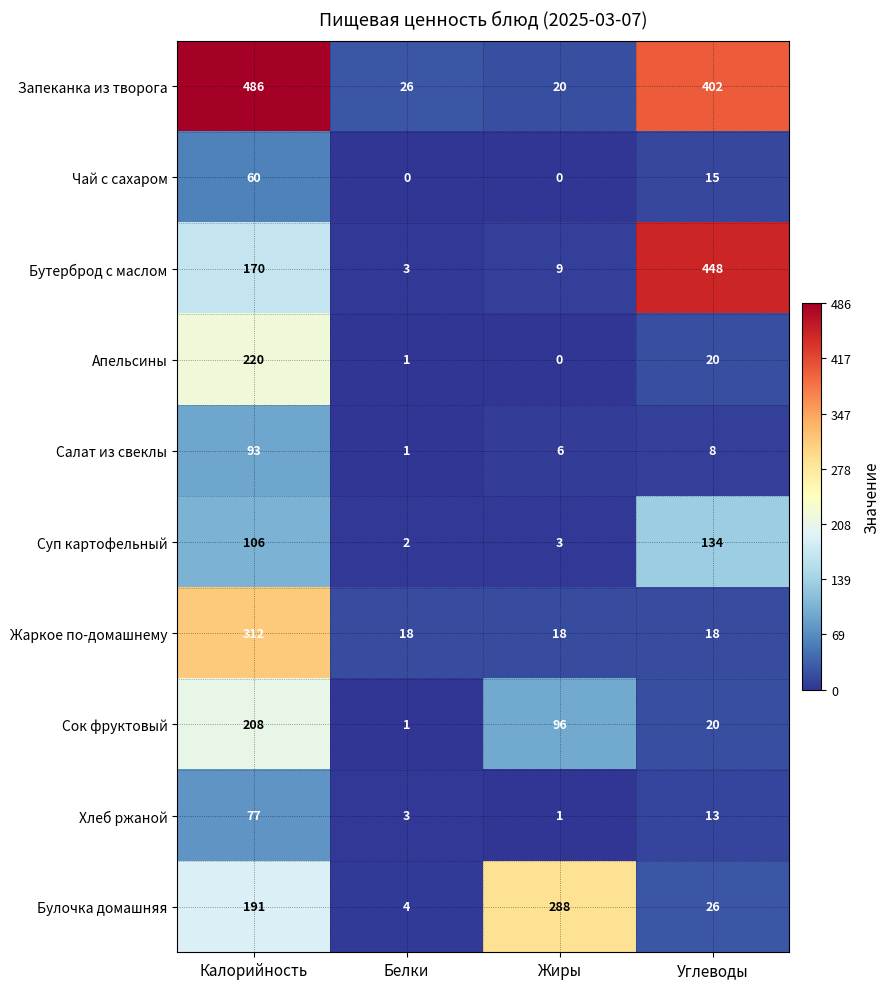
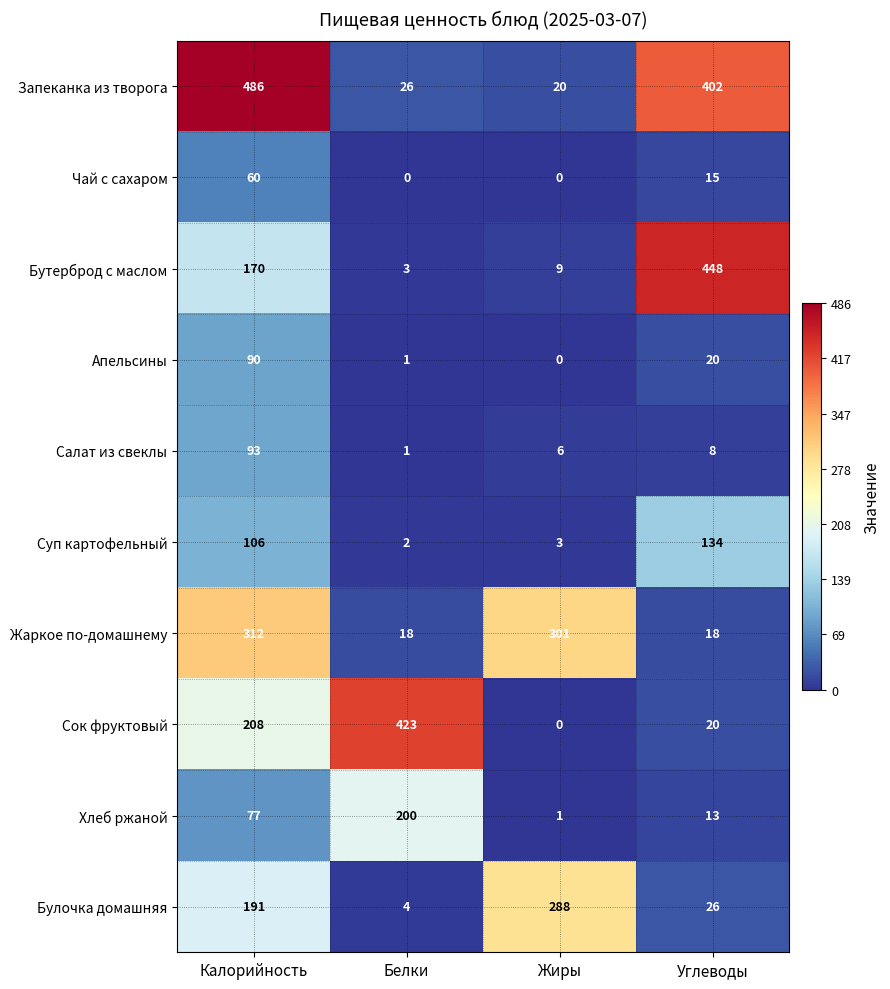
Апельсины, Калорийность: 220 -> 90
Жаркое по-домашнему, Жиры: 18 -> 301
Сок фруктовый, Белки: 1 -> 423
Сок фруктовый, Жиры: 96 -> 0
Хлеб ржаной, Белки: 3 -> 200
